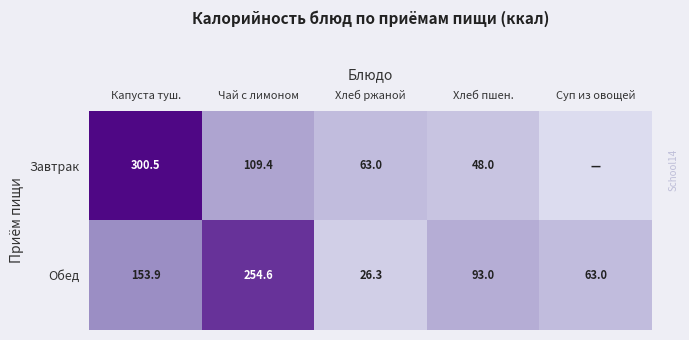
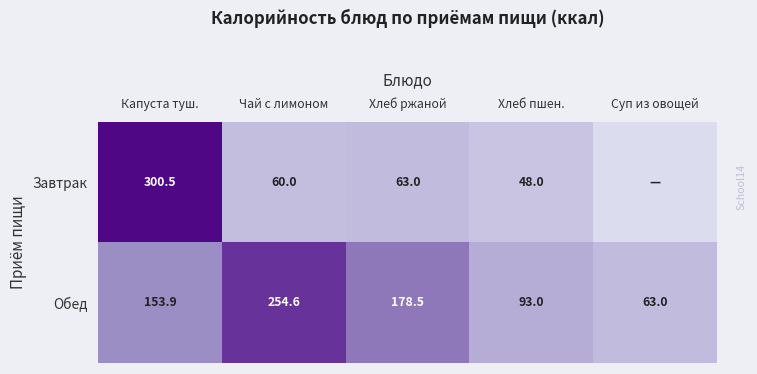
Завтрак, Чай с лимоном: 109.4 -> 60.0
Обед, Хлеб ржаной: 26.3 -> 178.5
